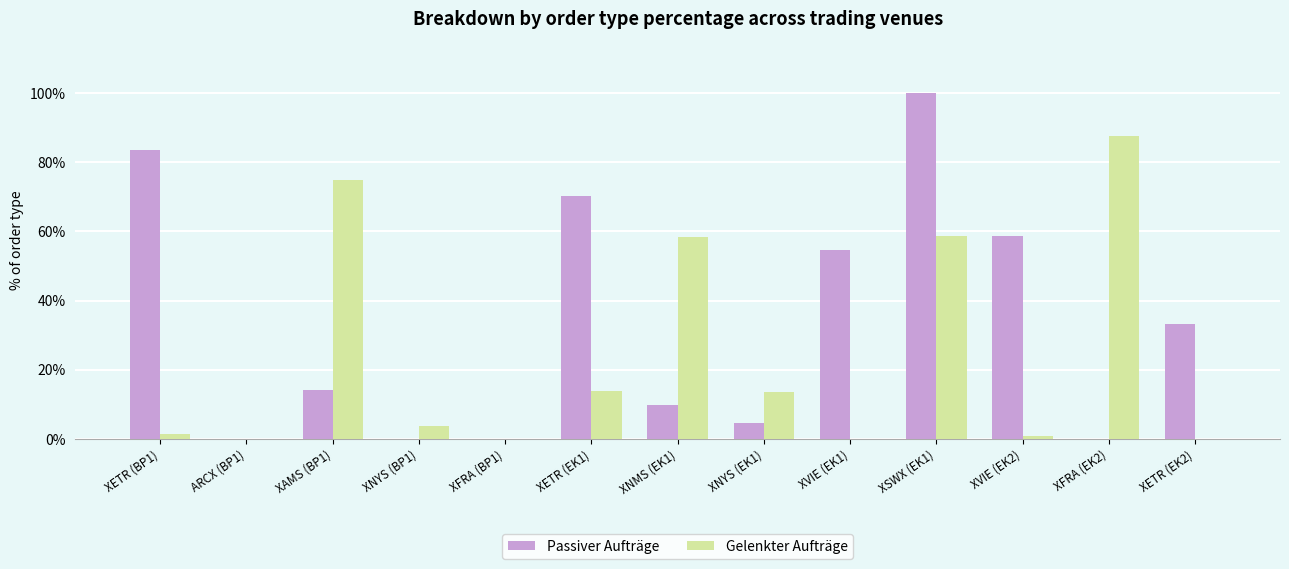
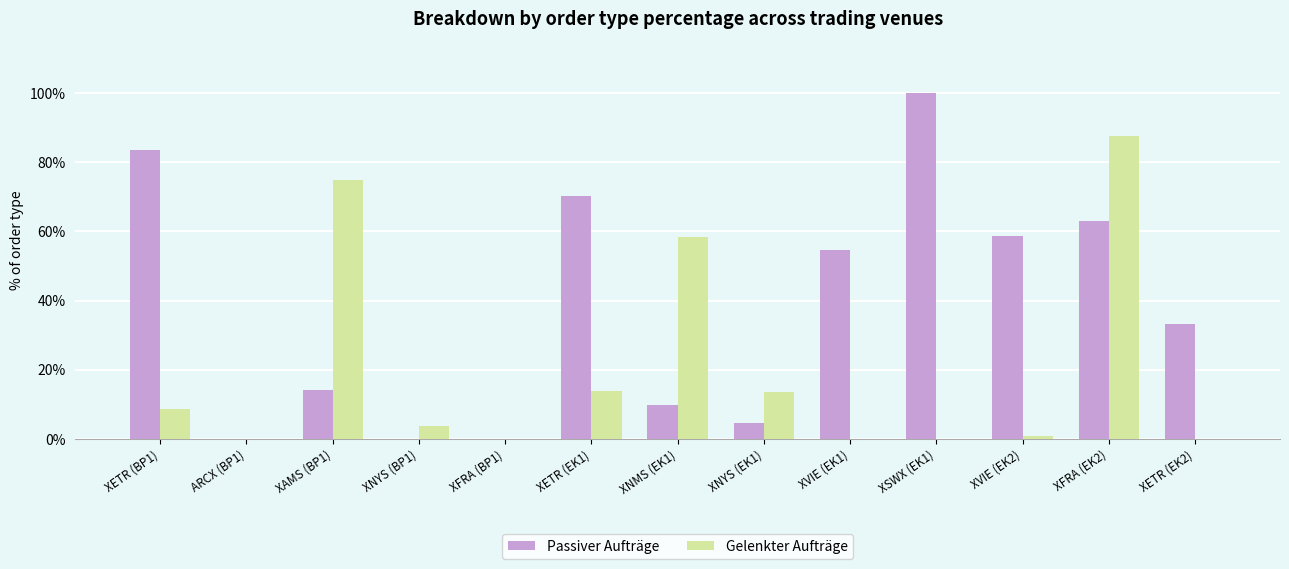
Gelenkter Aufträge, XETR (BP1): 1% -> 9%
Gelenkter Aufträge, XSWX (EK1): 59% -> 0%
Passiver Aufträge, XFRA (EK2): 0% -> 63%
